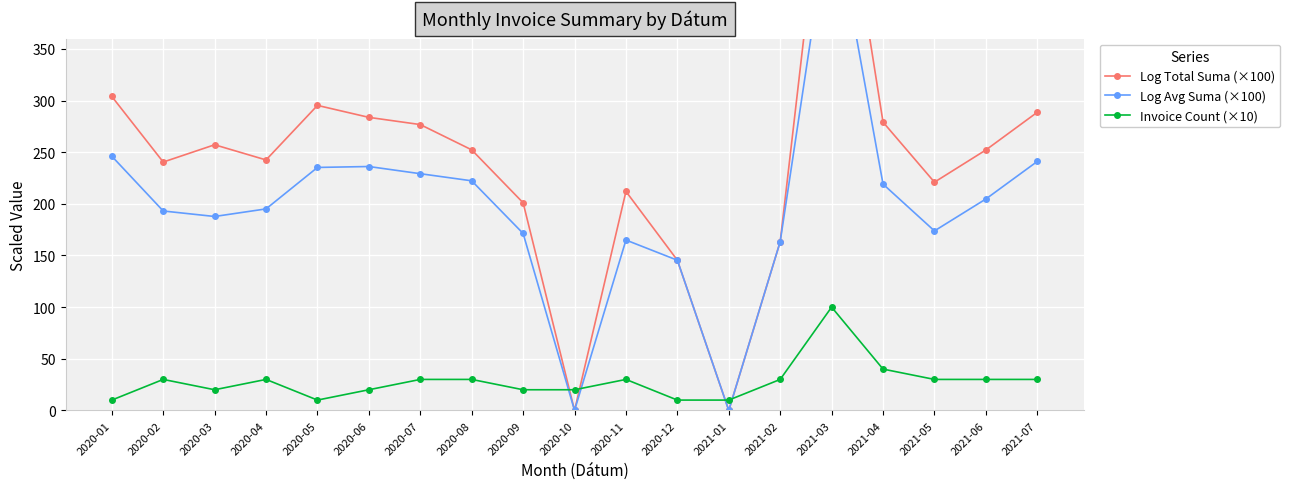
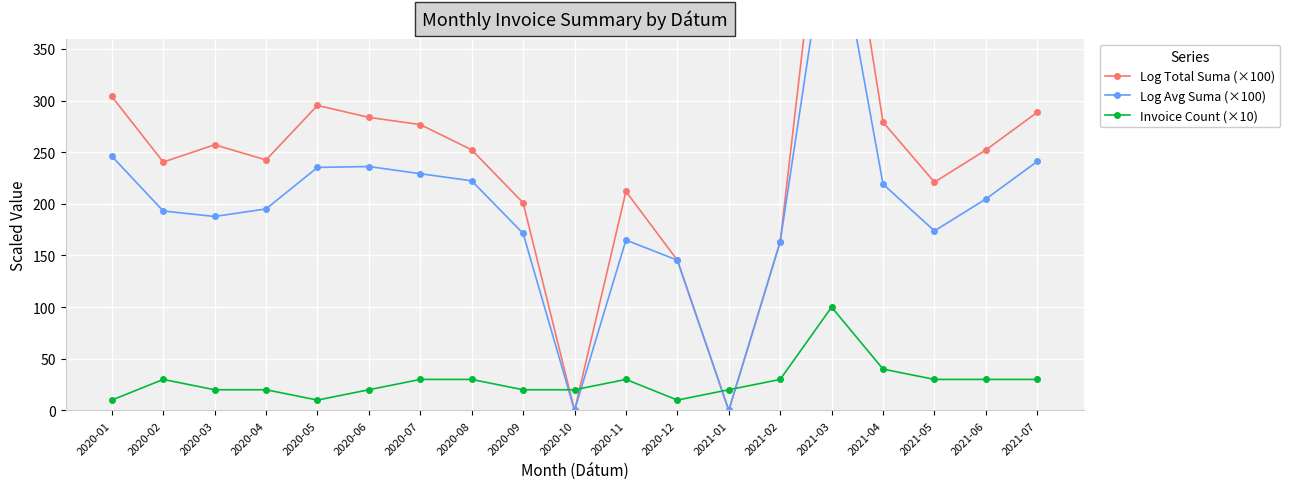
Invoice Count (×10), 2020-04: 30 -> 20
Invoice Count (×10), 2021-01: 10 -> 20
